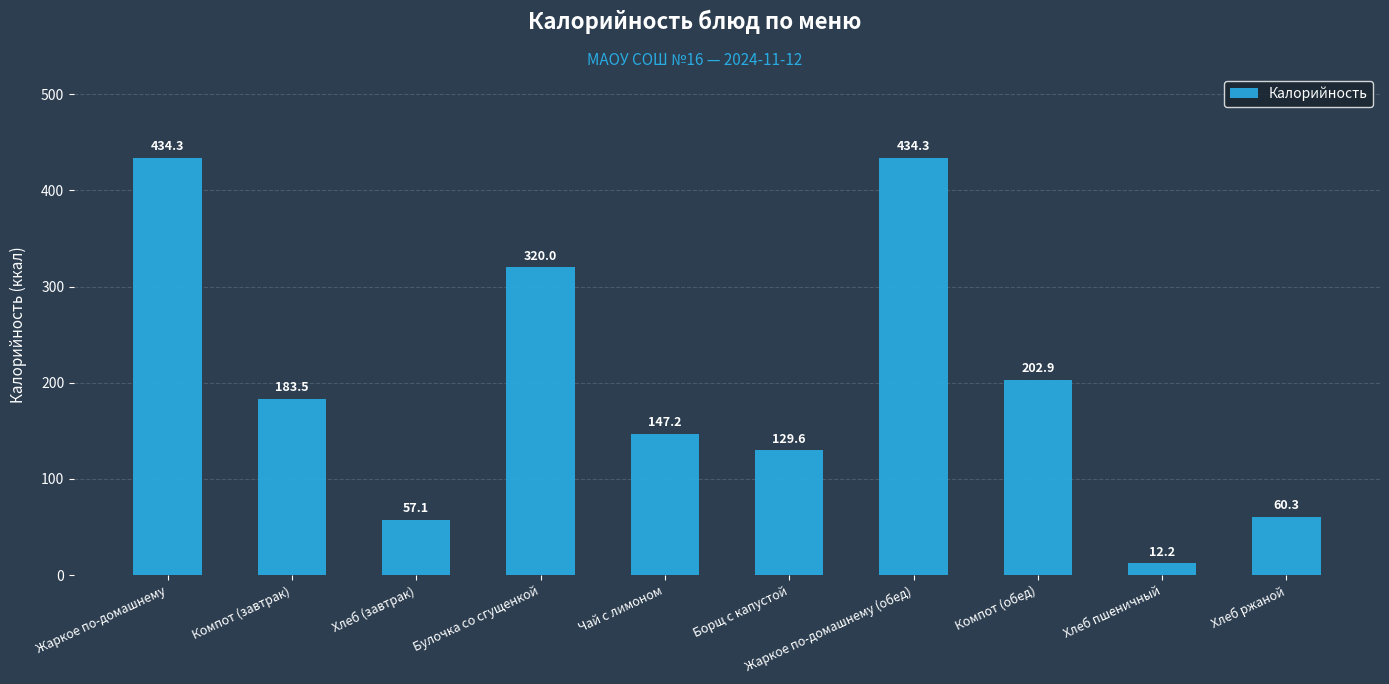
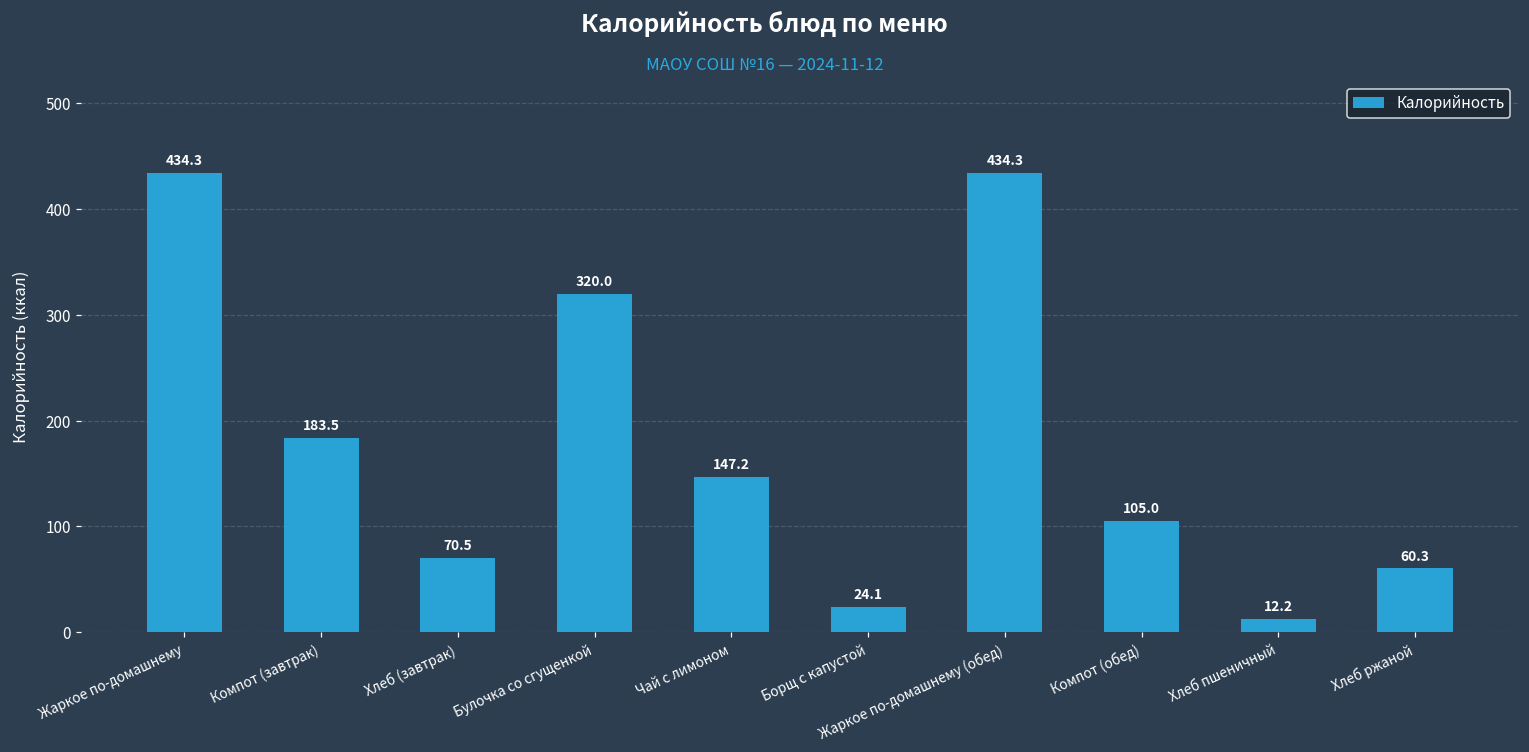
Хлеб (завтрак): 57.1 -> 70.5
Борщ с капустой: 129.6 -> 24.1
Компот (обед): 202.9 -> 105.0
